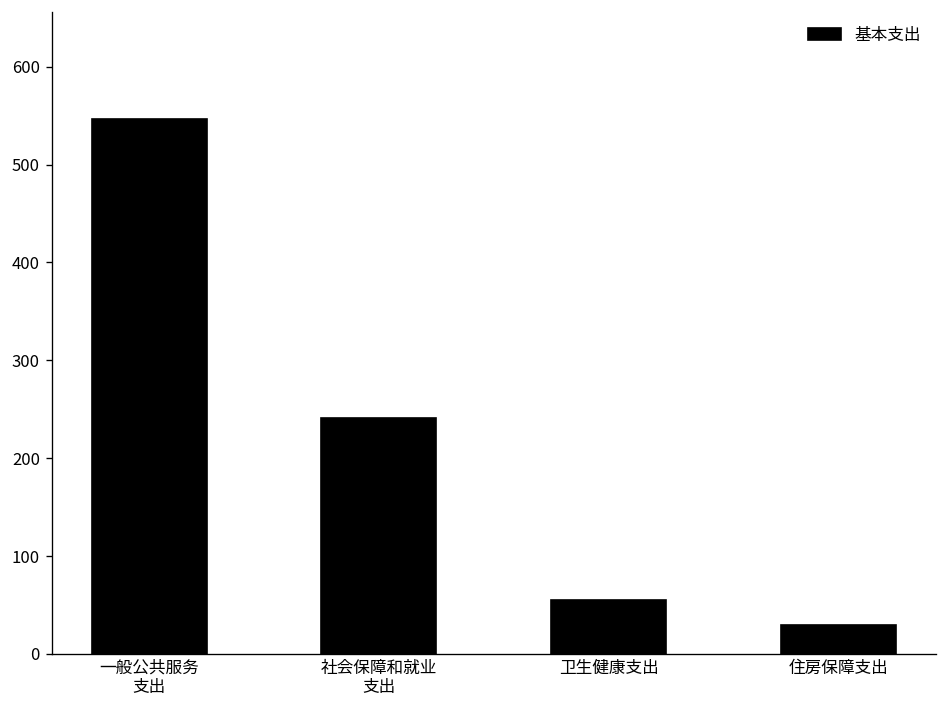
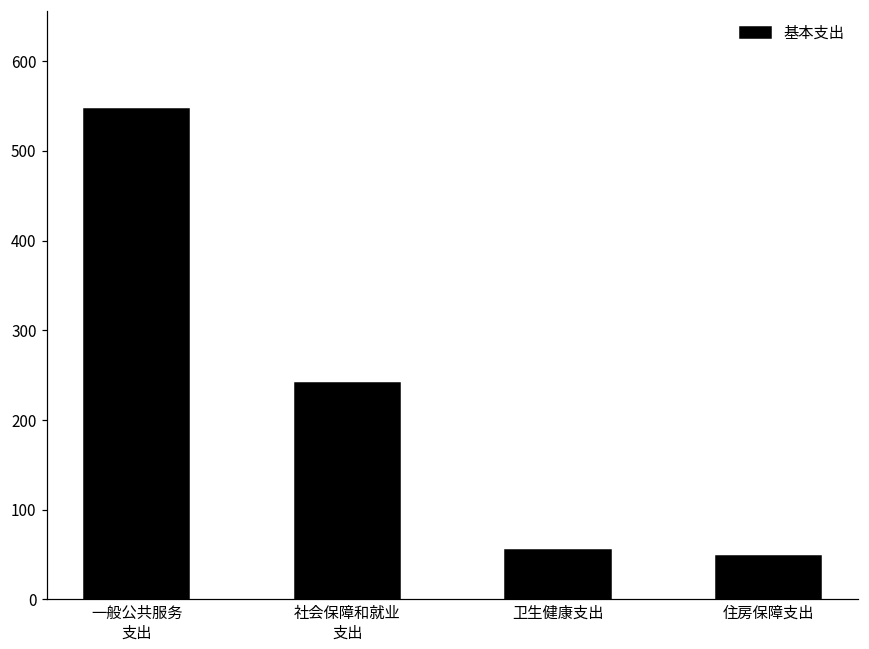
住房保障支出: 30 -> 50
